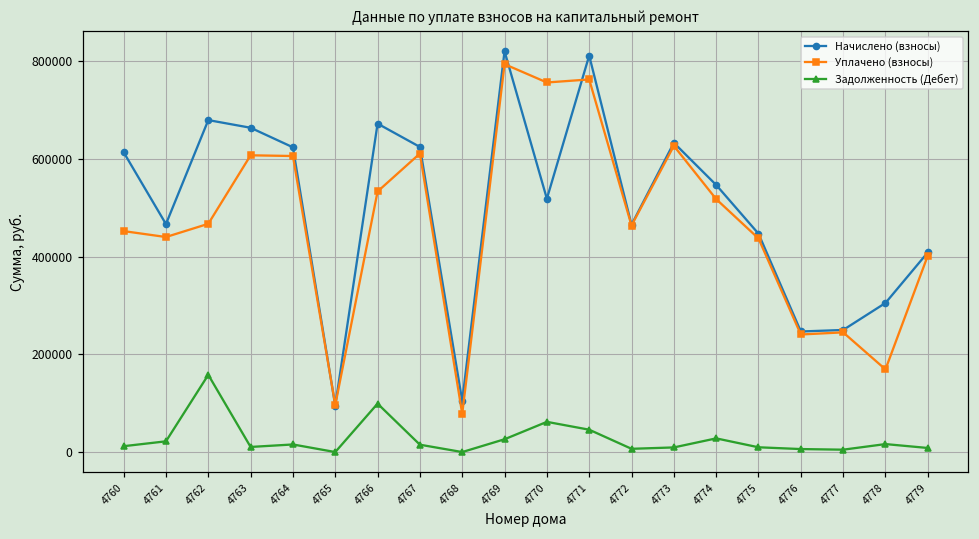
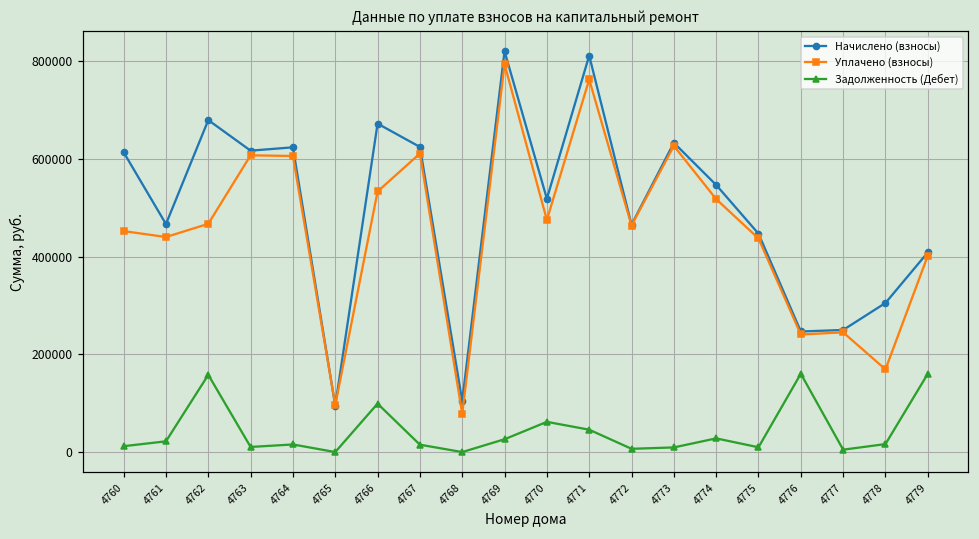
Начислено (взносы), 4763: 660000 -> 620000
Уплачено (взносы), 4770: 760000 -> 470000
Задолженность (Дебет), 4776: 10000 -> 160000
Задолженность (Дебет), 4779: 10000 -> 160000
